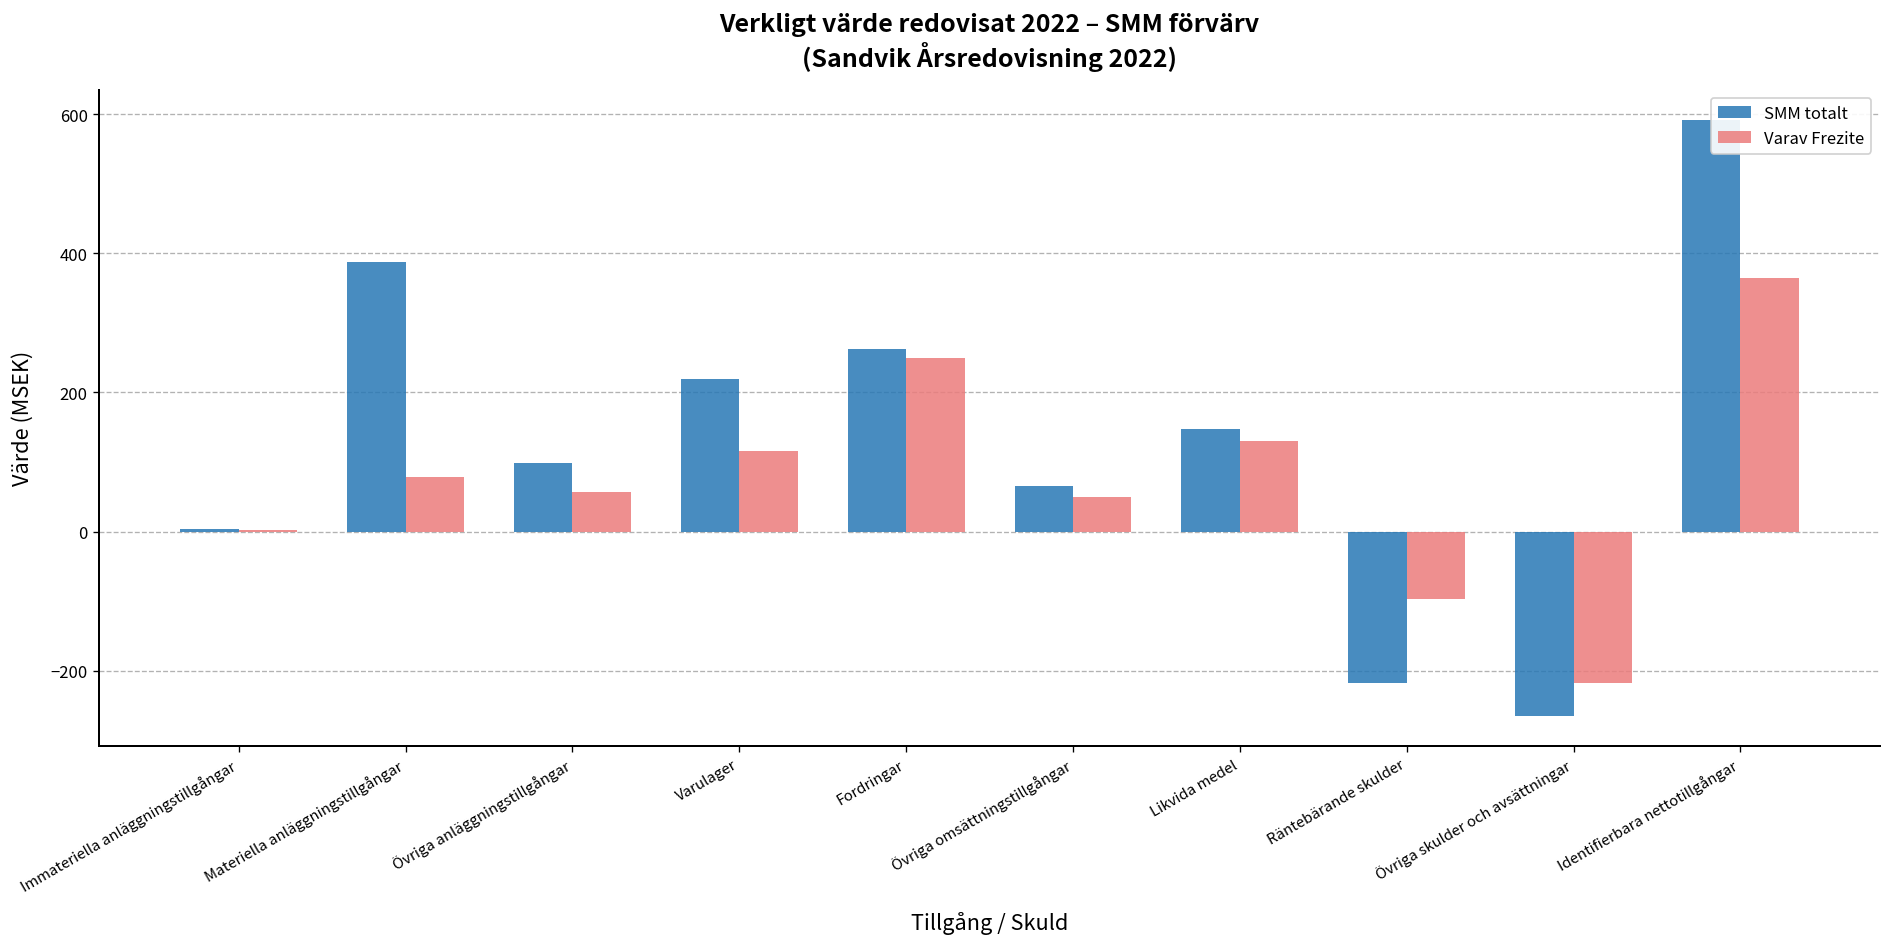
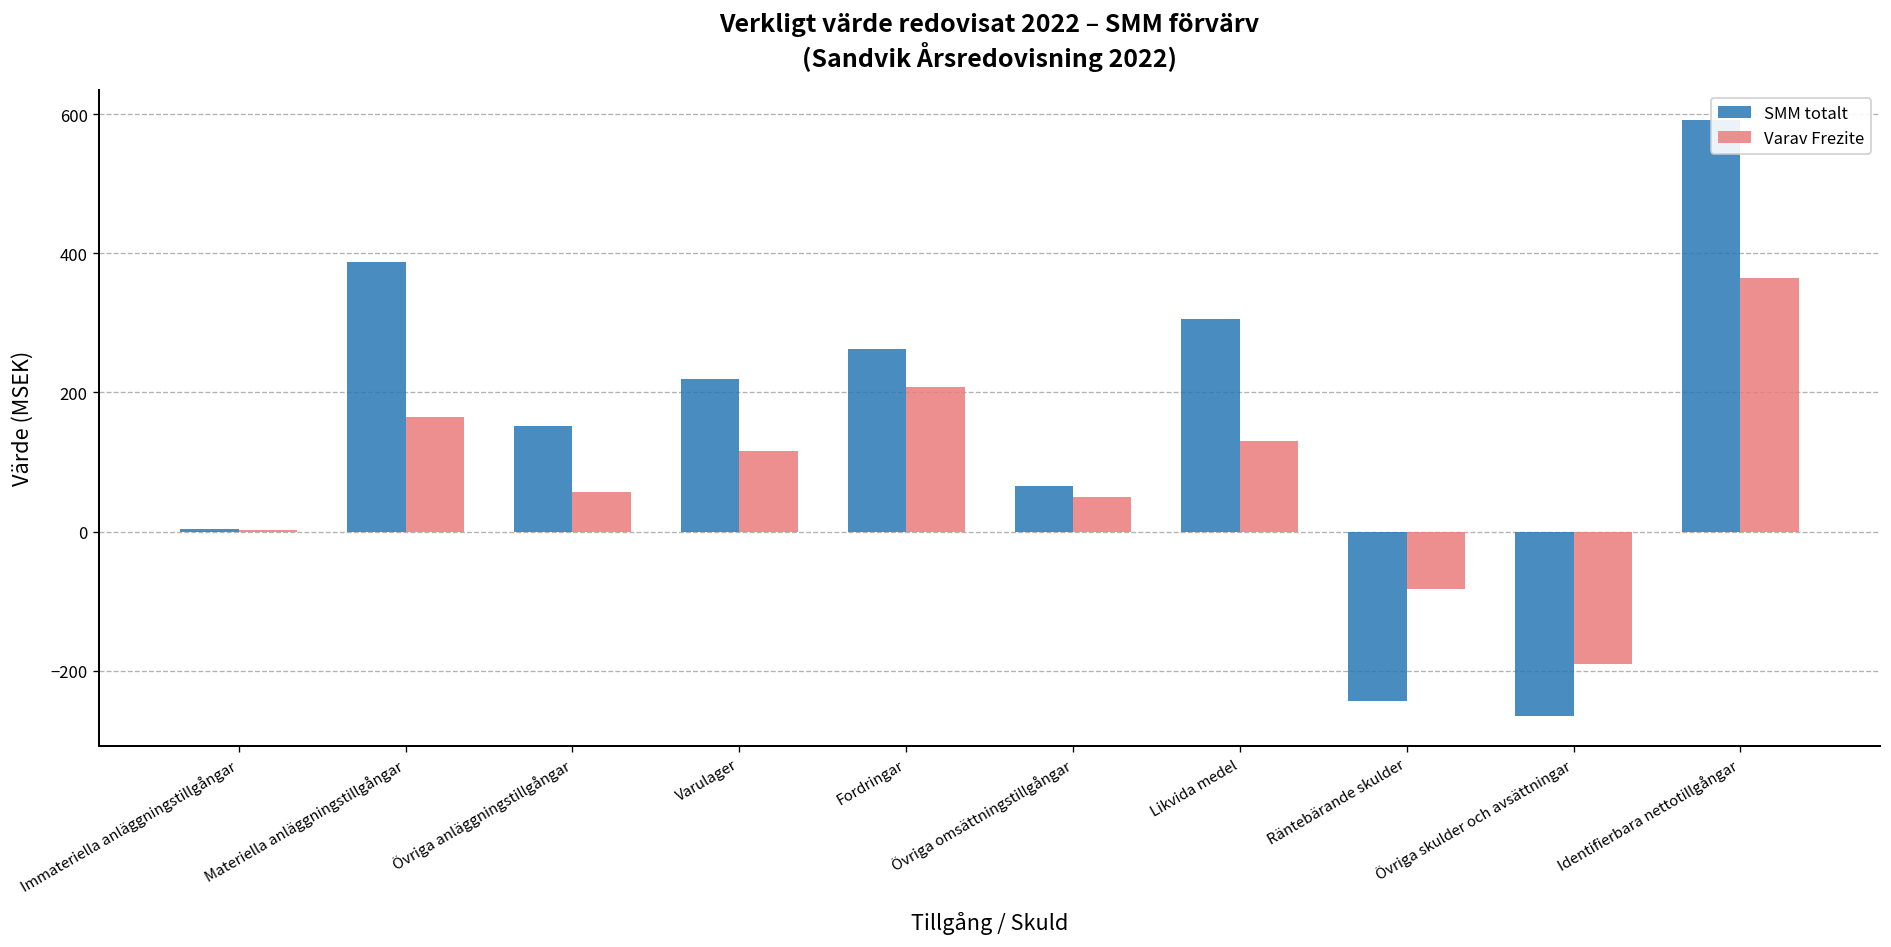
Varav Frezite, Materiella anläggningstillgångar: 80 -> 160
SMM totalt, Övriga anläggningstillgångar: 100 -> 150
Varav Frezite, Fordringar: 250 -> 210
SMM totalt, Likvida medel: 150 -> 310
SMM totalt, Räntebärande skulder: -220 -> -240
Varav Frezite, Räntebärande skulder: -100 -> -80
Varav Frezite, Övriga skulder och avsättningar: -220 -> -190
